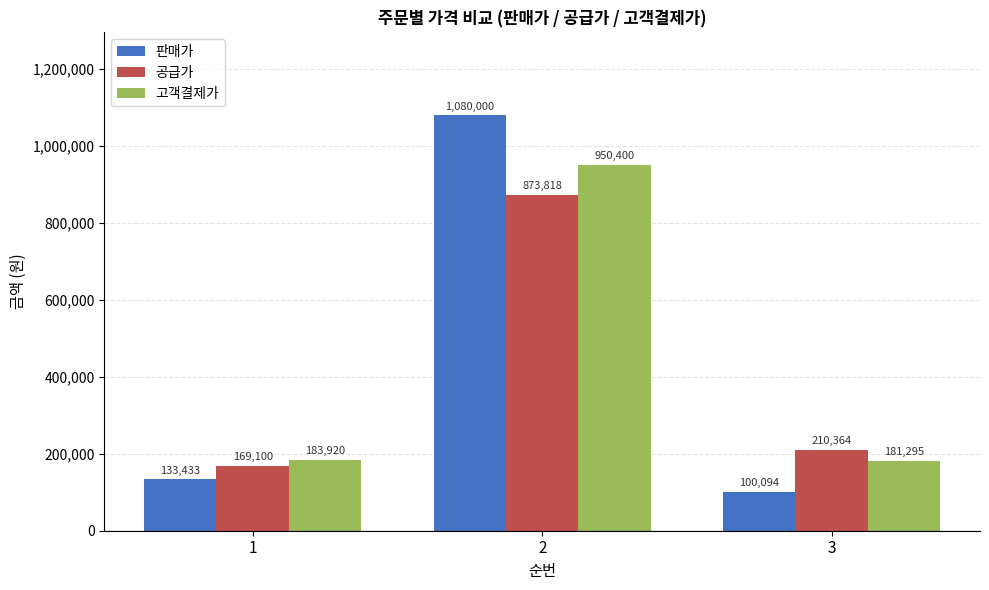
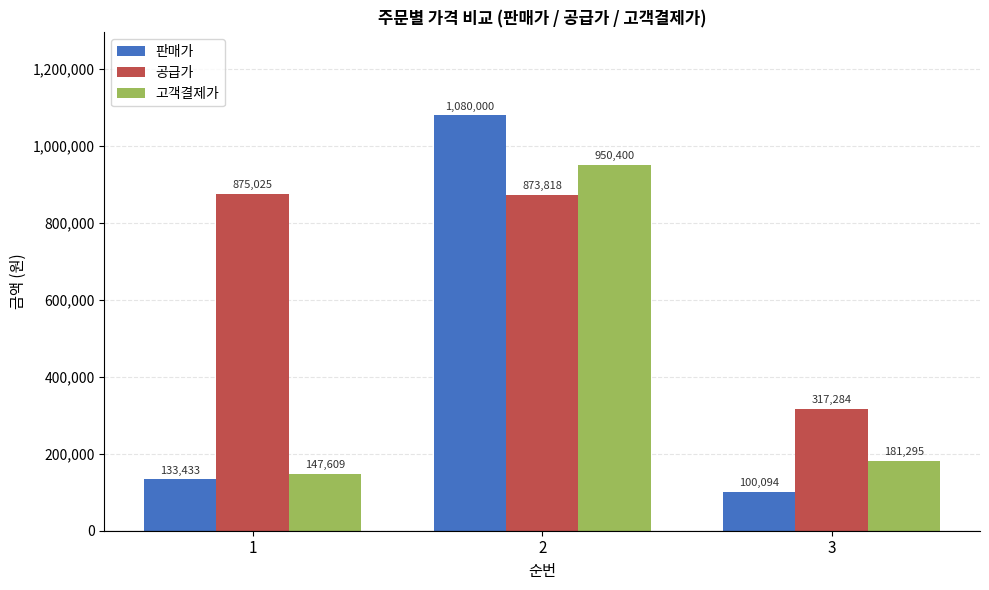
공급가, 1: 169,100 -> 875,025
고객결제가, 1: 183,920 -> 147,609
공급가, 3: 210,364 -> 317,284
